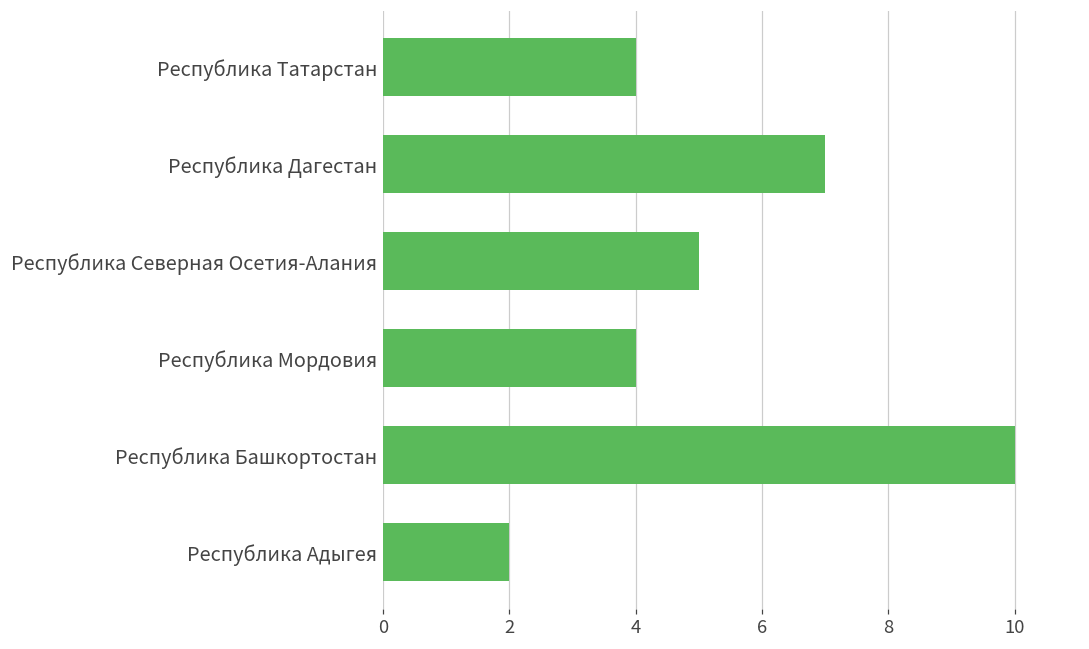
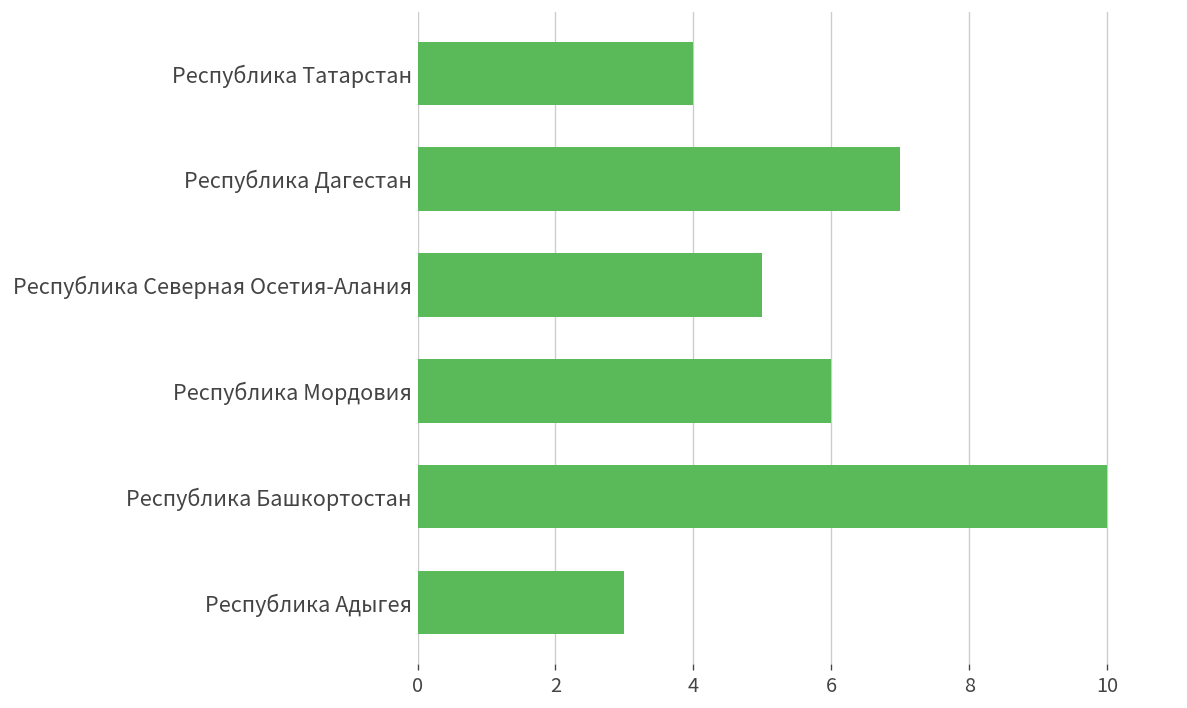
Республика Мордовия: 4 -> 6
Республика Адыгея: 2 -> 3
